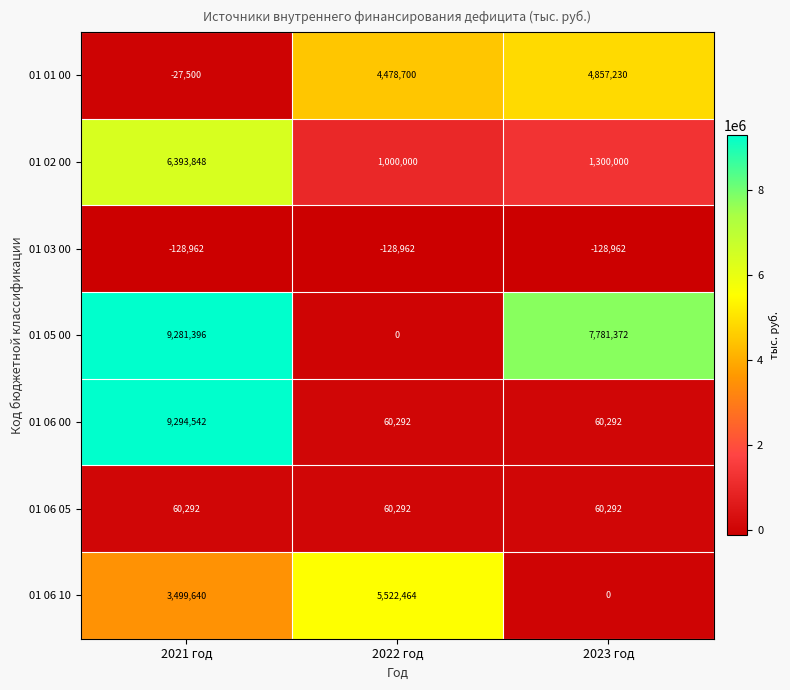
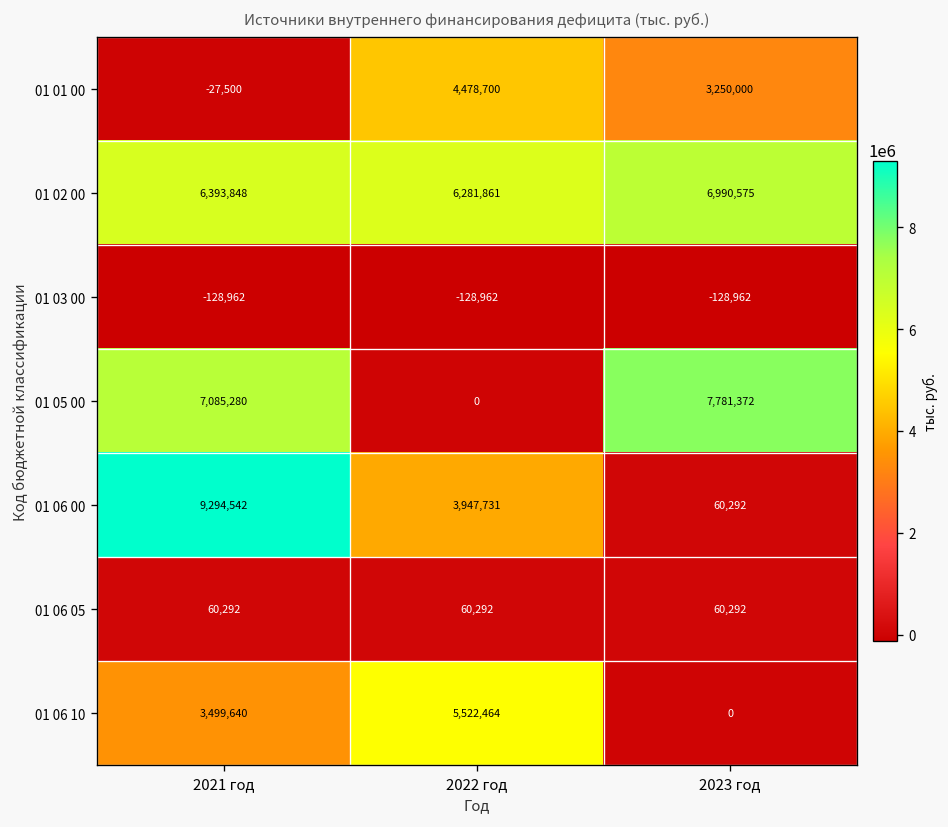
01 01 00, 2023 год: 4,857,230 -> 3,250,000
01 02 00, 2022 год: 1,000,000 -> 6,281,861
01 02 00, 2023 год: 1,300,000 -> 6,990,575
01 05 00, 2021 год: 9,281,396 -> 7,085,280
01 06 00, 2022 год: 60,292 -> 3,947,731
